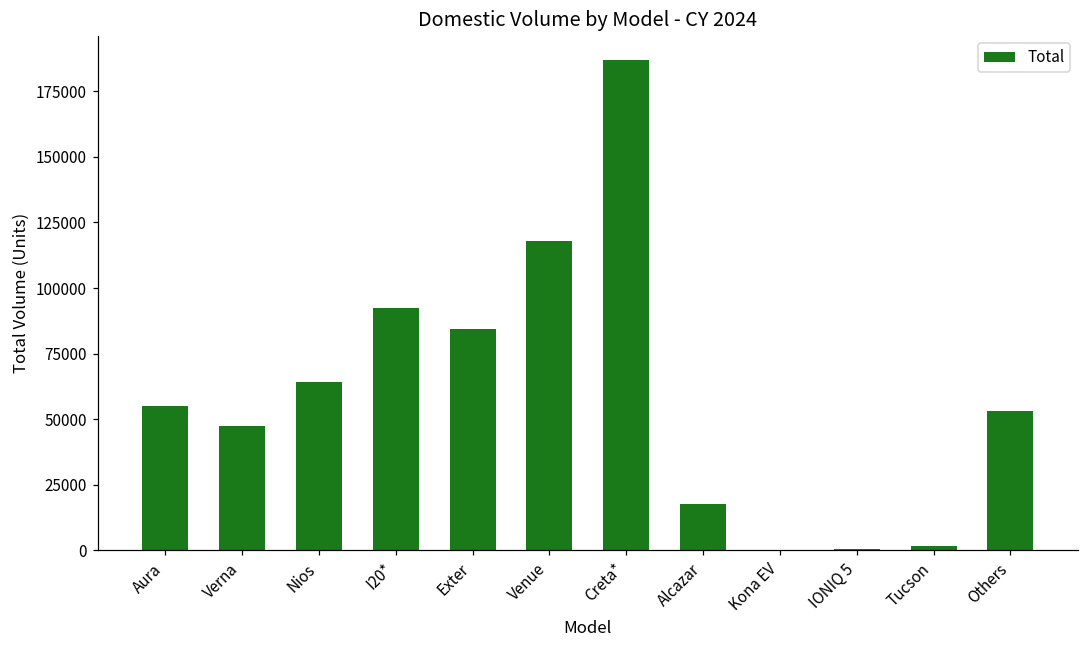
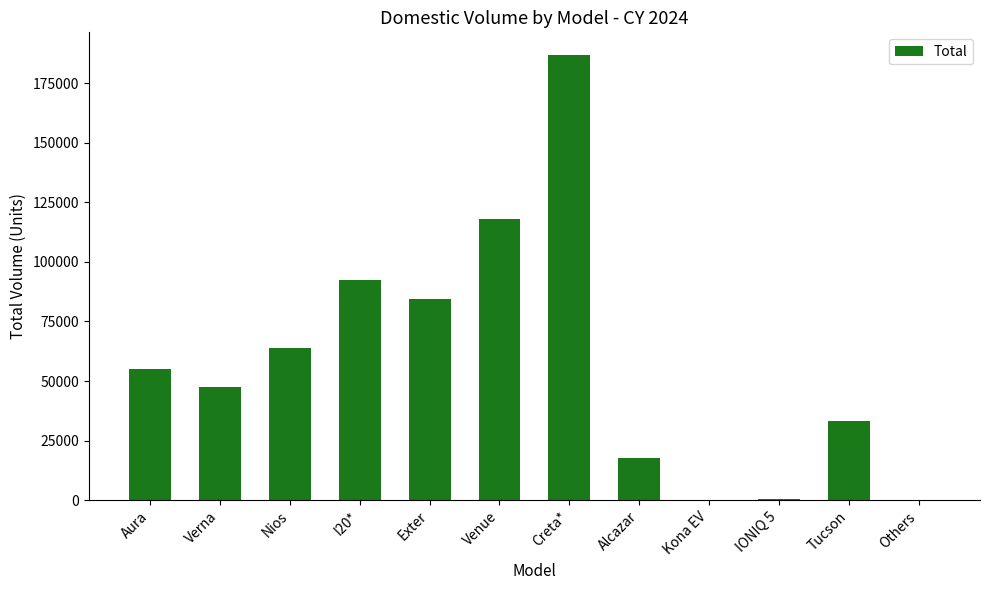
Tucson: 2000 -> 33000
Others: 53000 -> 0
